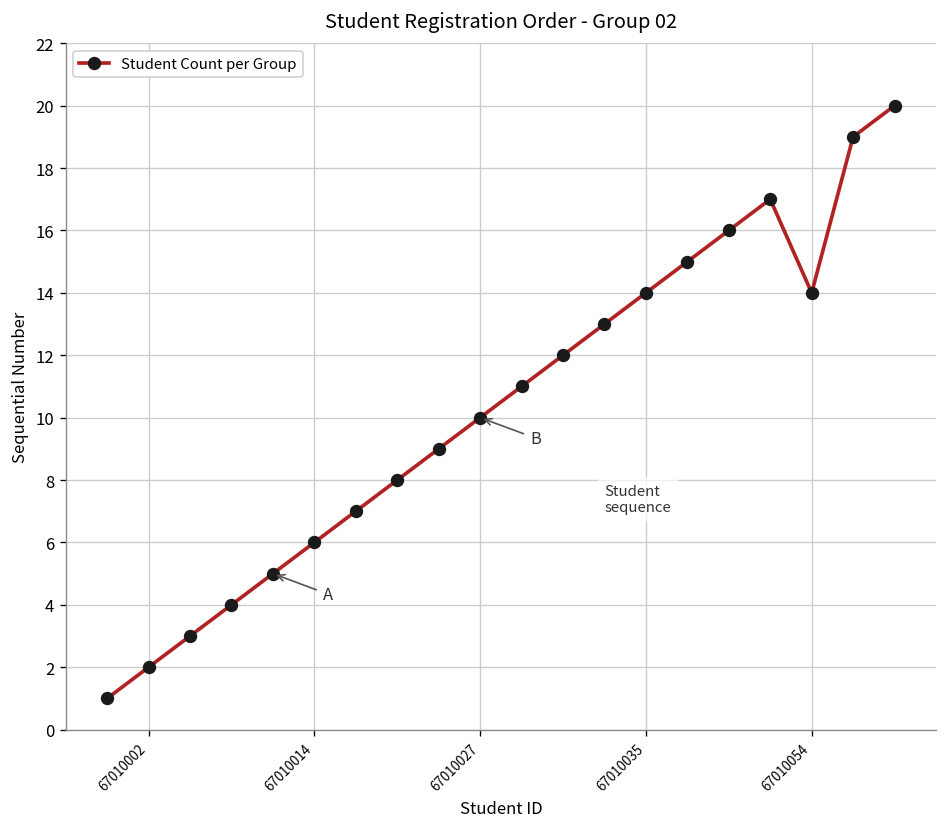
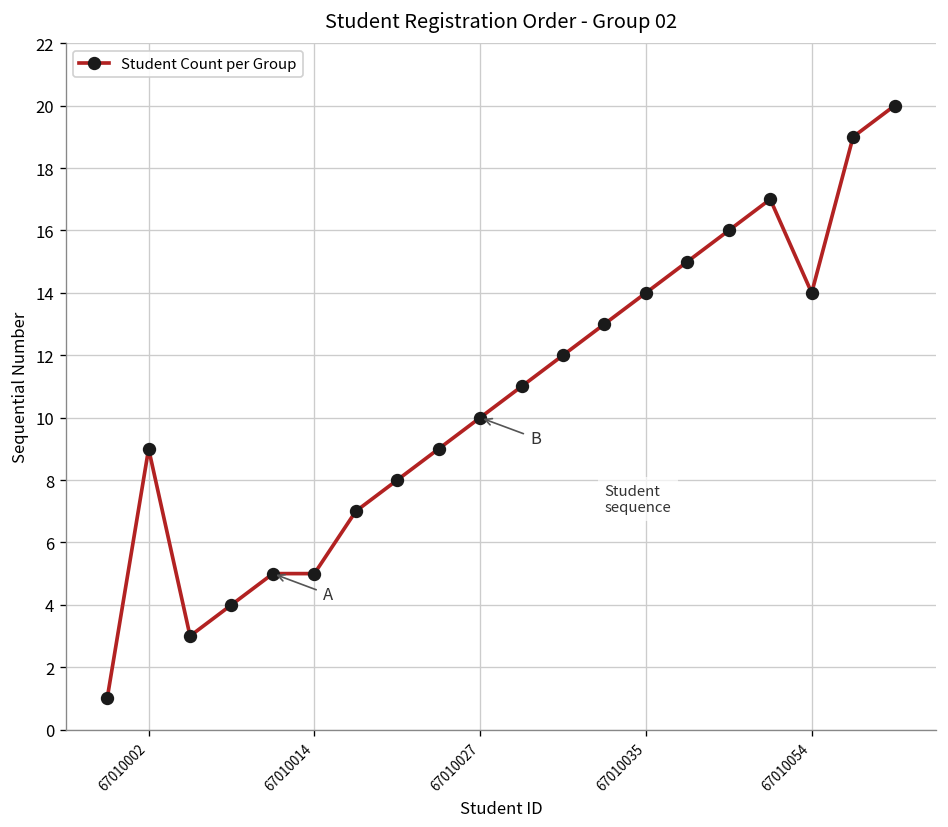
67010002: 2 -> 9
67010014: 6 -> 5
